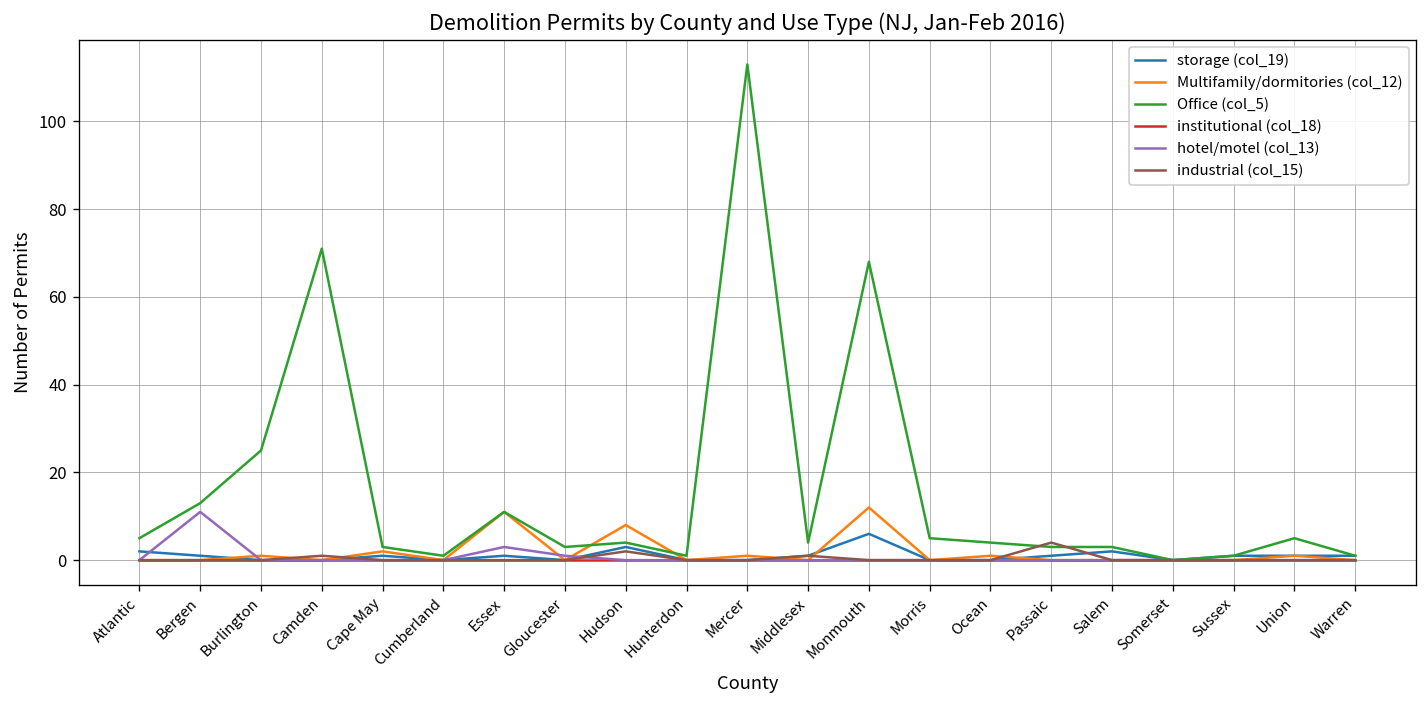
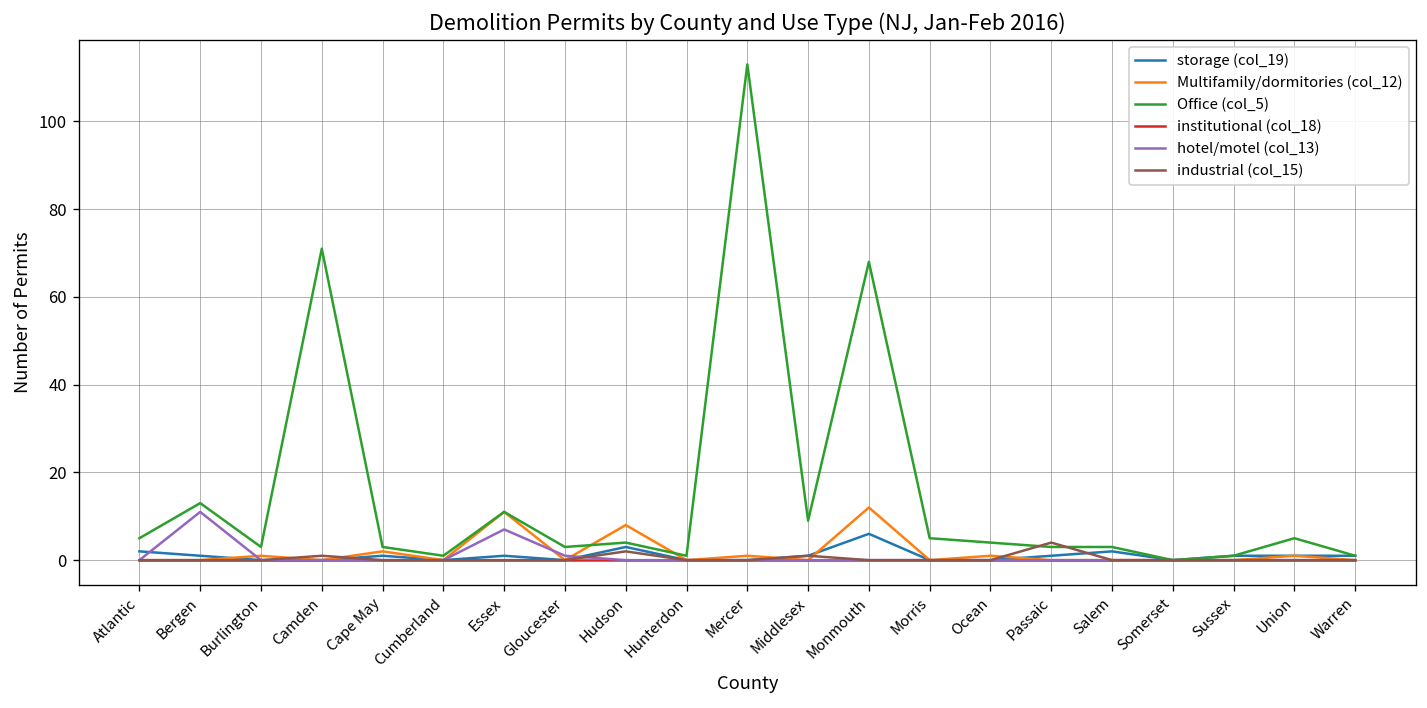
Office (col_5), Burlington: 25 -> 3
hotel/motel (col_13), Essex: 3 -> 7
Office (col_5), Middlesex: 4 -> 9
